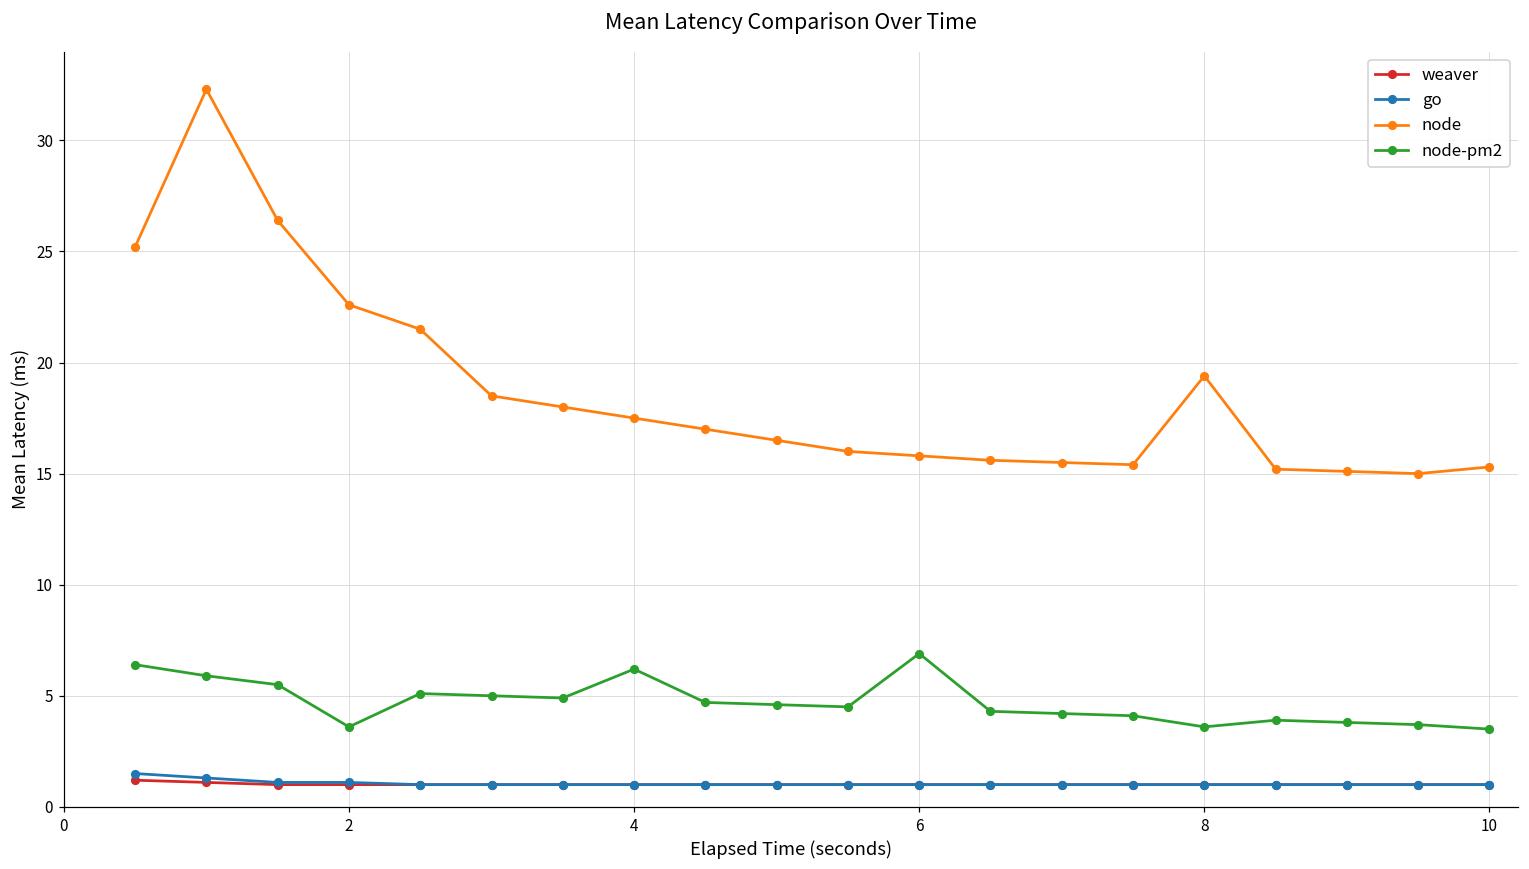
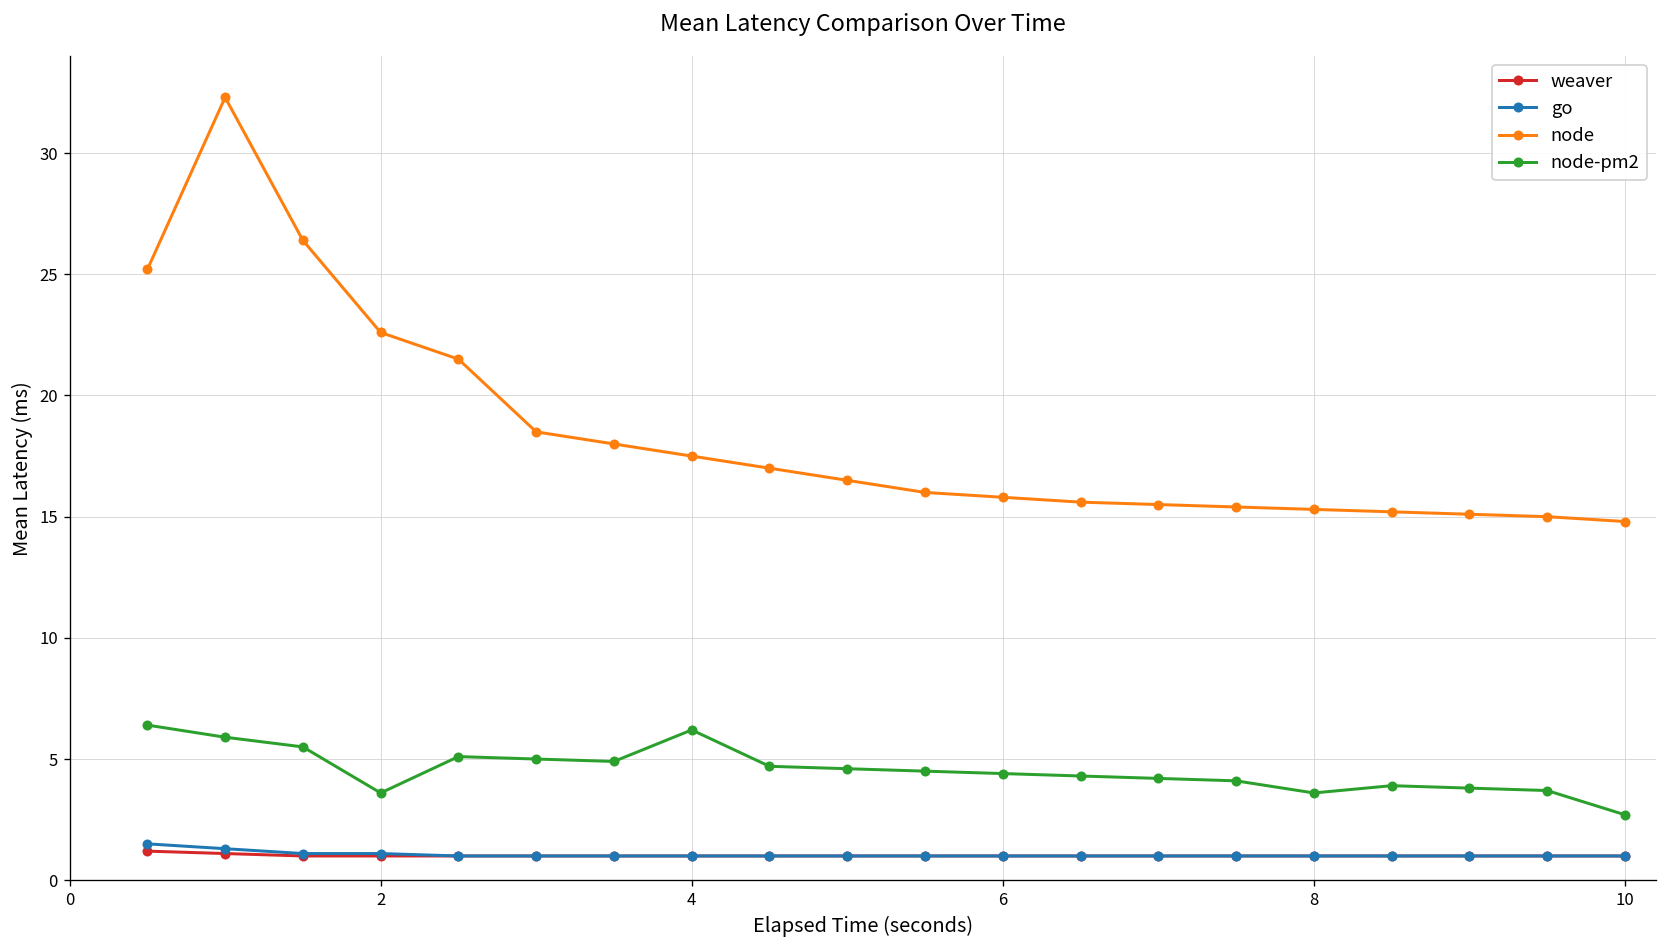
node-pm2, 6: 6.9 -> 4.4
node, 8: 19.4 -> 15.3
node, 10: 15.3 -> 14.8
node-pm2, 10: 3.5 -> 2.7
